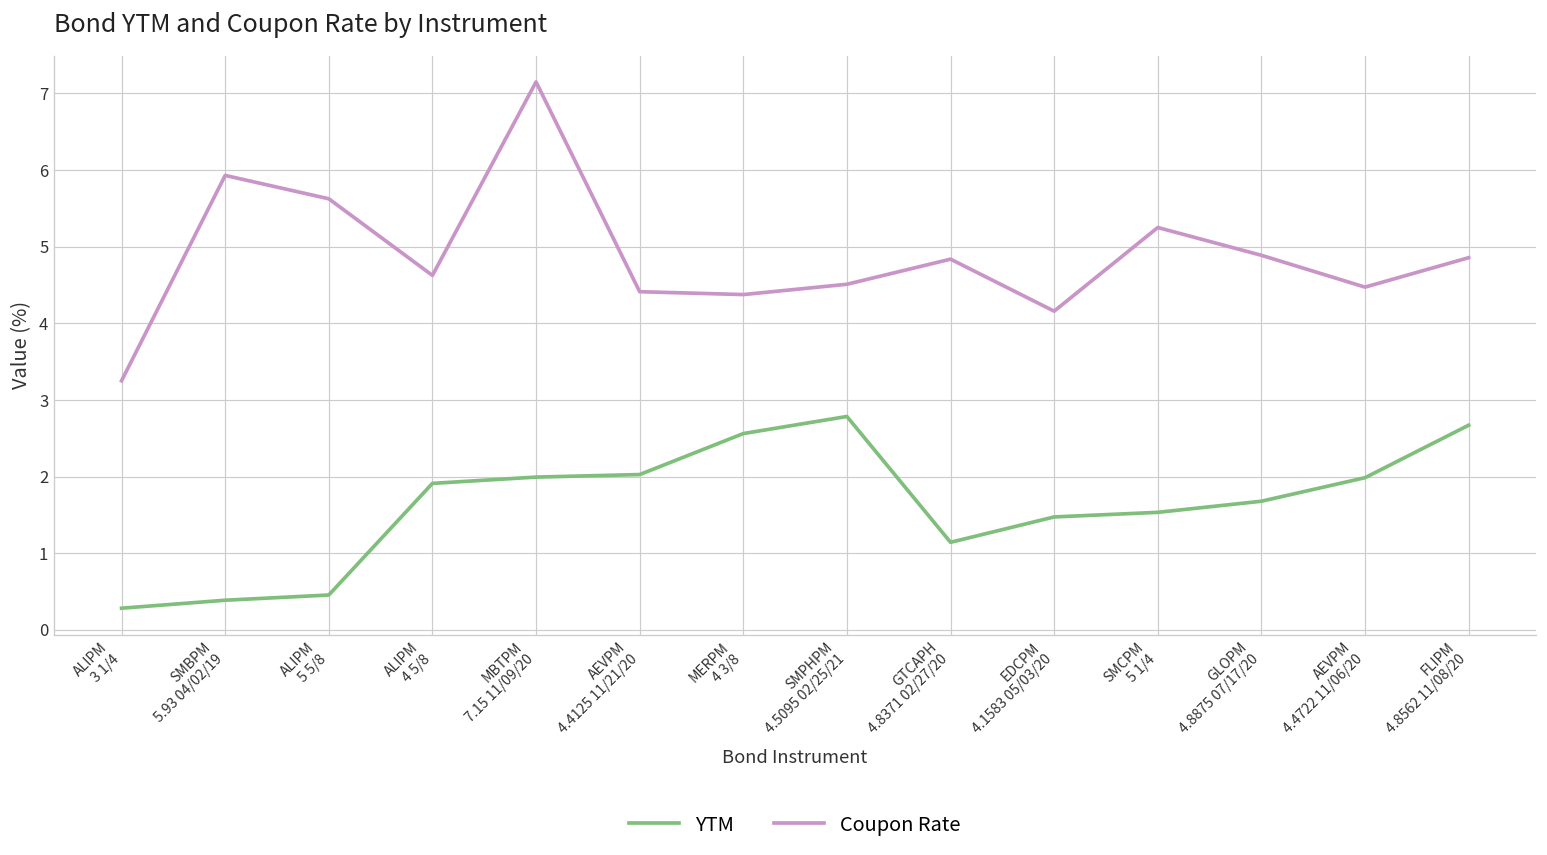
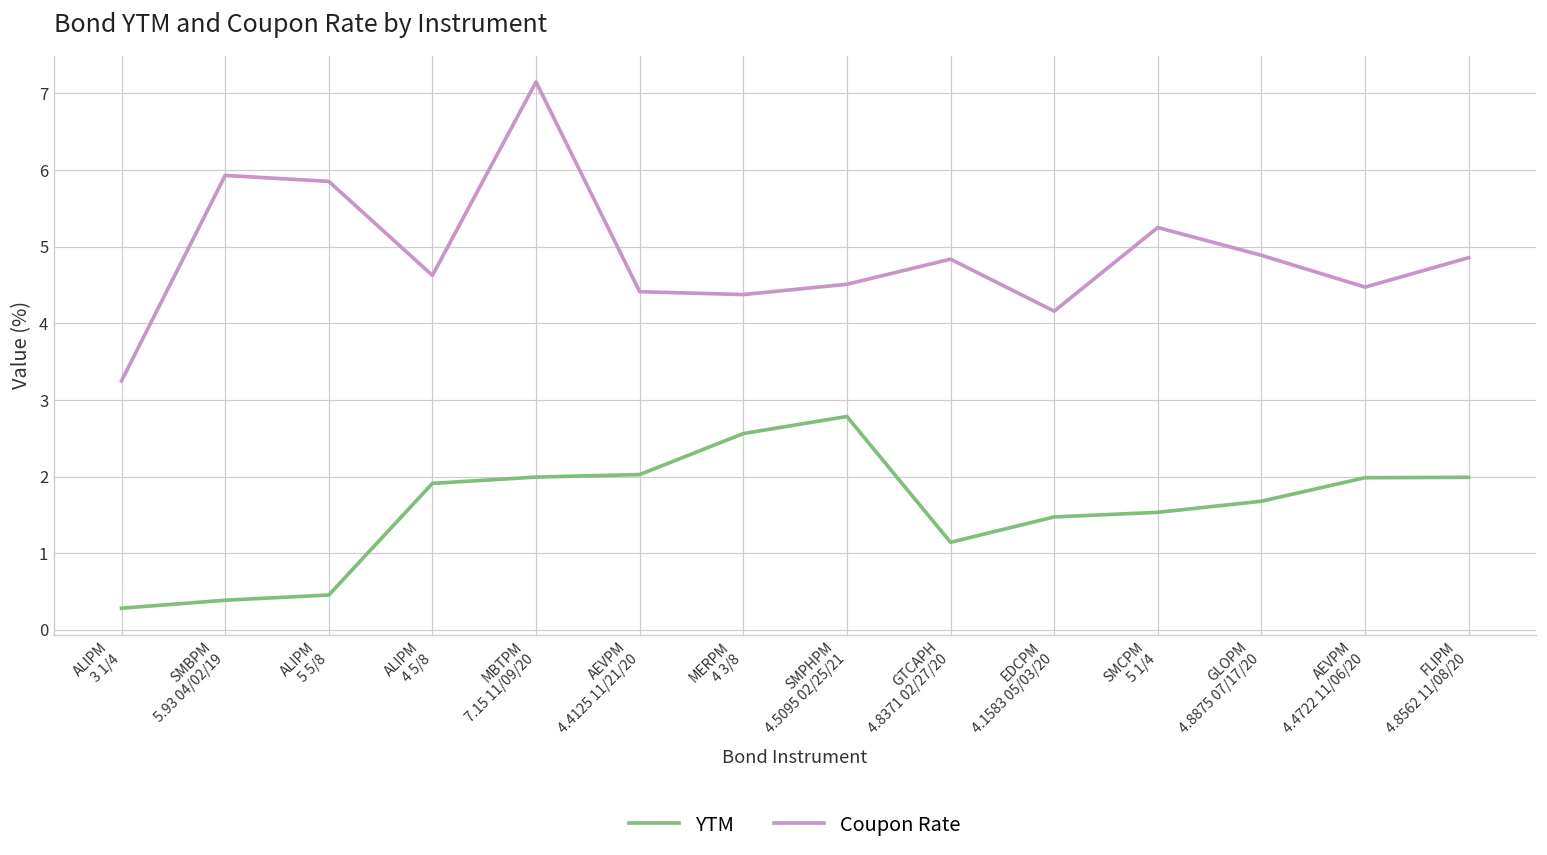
Coupon Rate, ALIPM 5 5/8: 5.6 -> 5.9
YTM, FLIPM 4.8562 11/08/20: 2.7 -> 2.0
